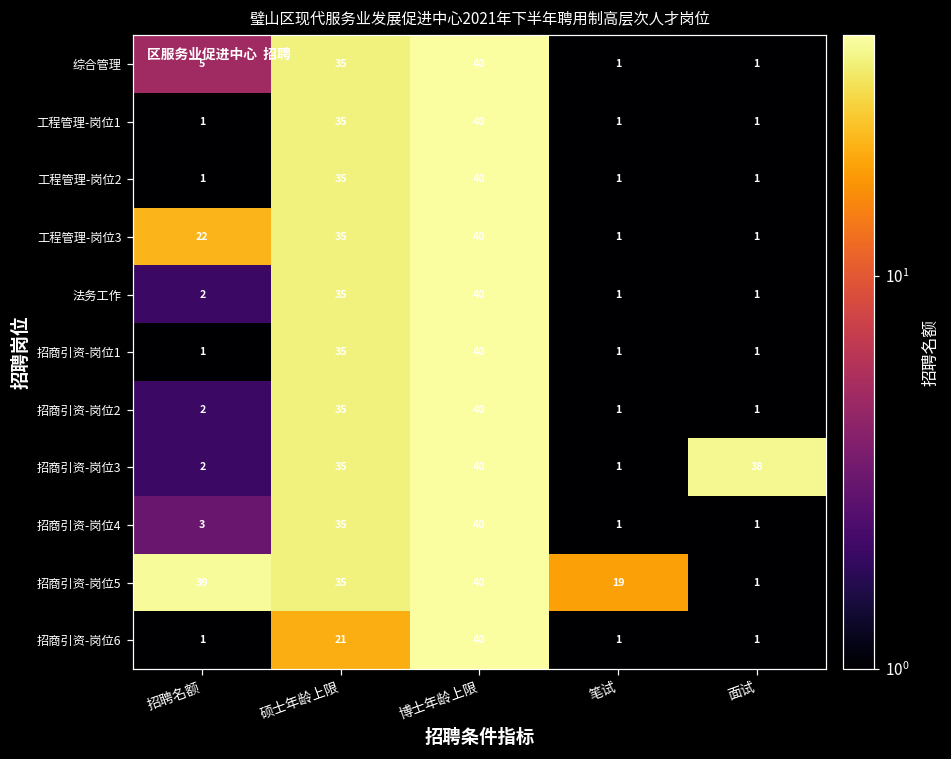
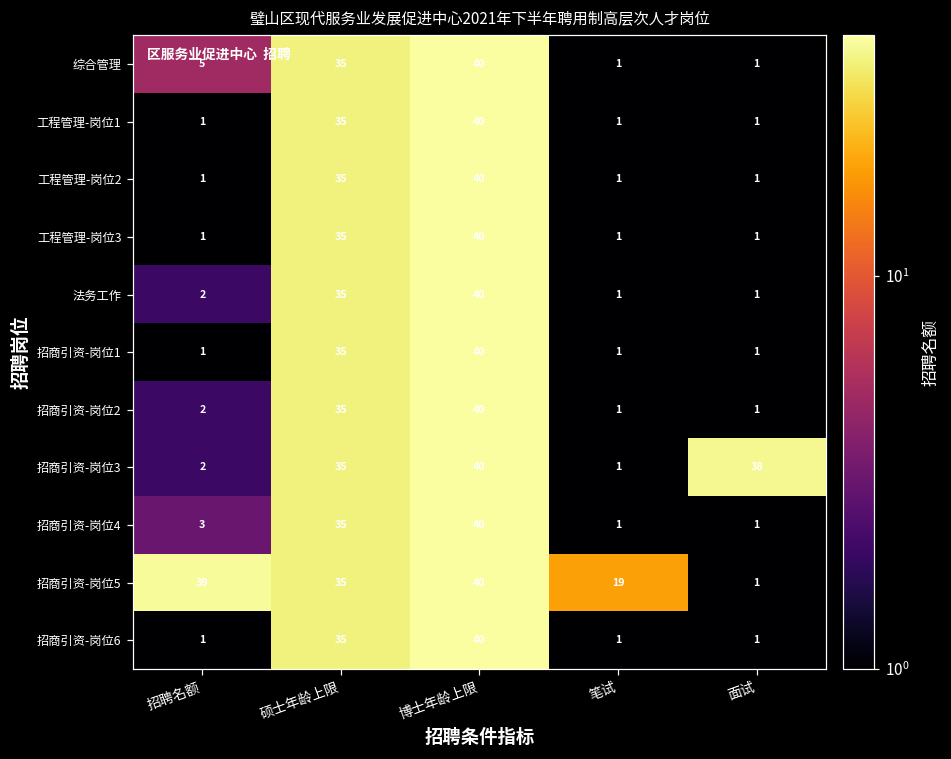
工程管理-岗位3, 招聘名额: 22 -> 1
招商引资-岗位6, 硕士年龄上限: 21 -> 35
